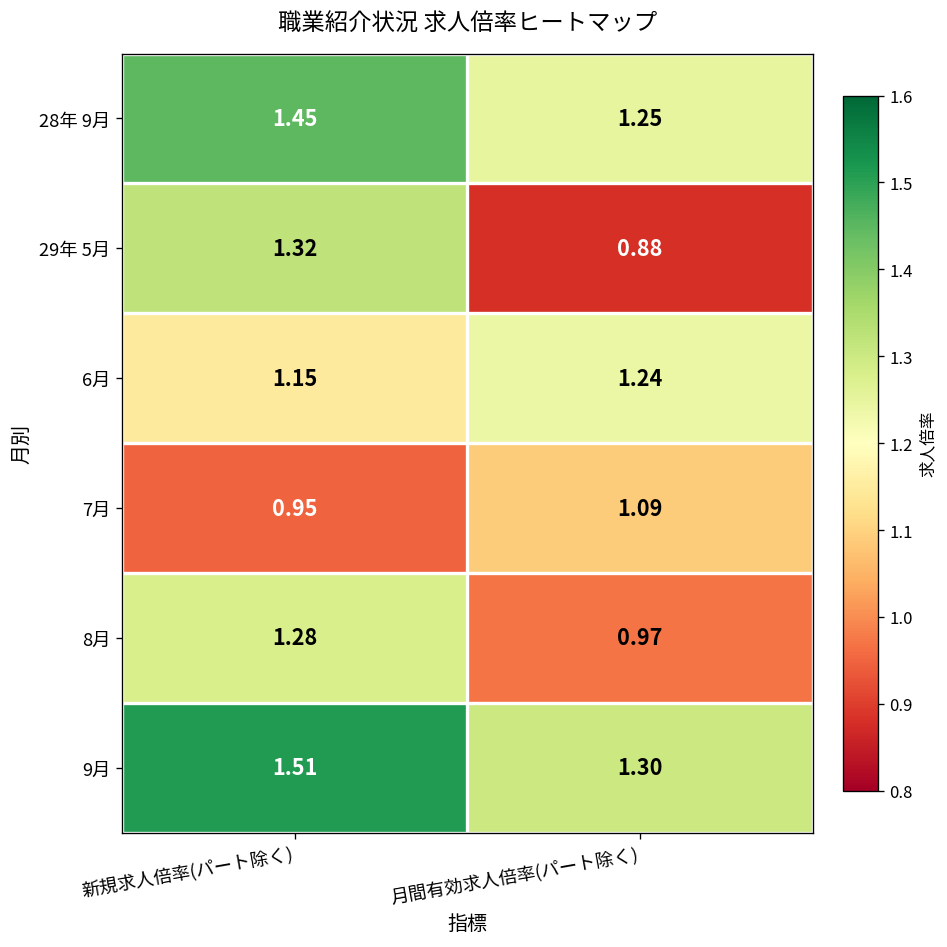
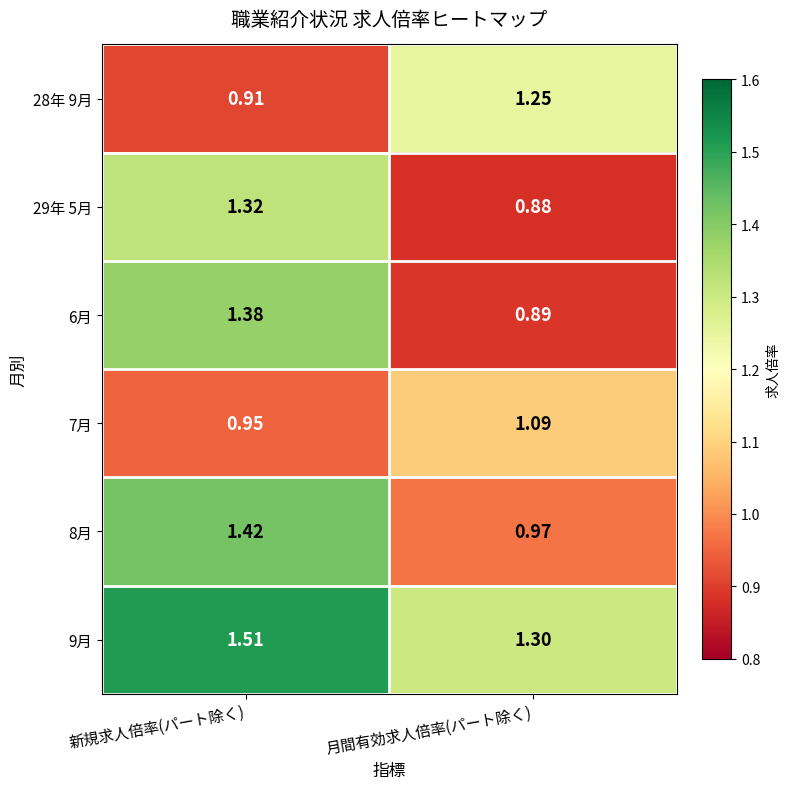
28年 9月, 新規求人倍率(パート除く): 1.45 -> 0.91
6月, 新規求人倍率(パート除く): 1.15 -> 1.38
6月, 月間有効求人倍率(パート除く): 1.24 -> 0.89
8月, 新規求人倍率(パート除く): 1.28 -> 1.42
